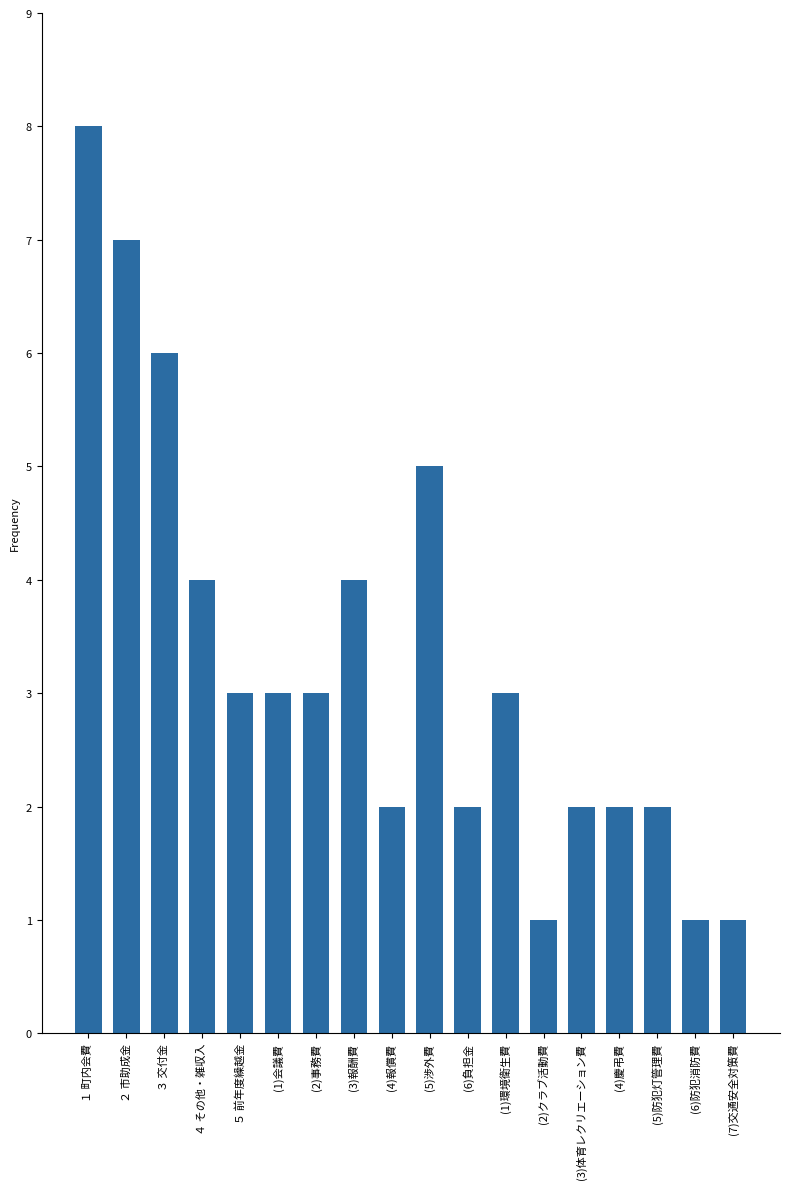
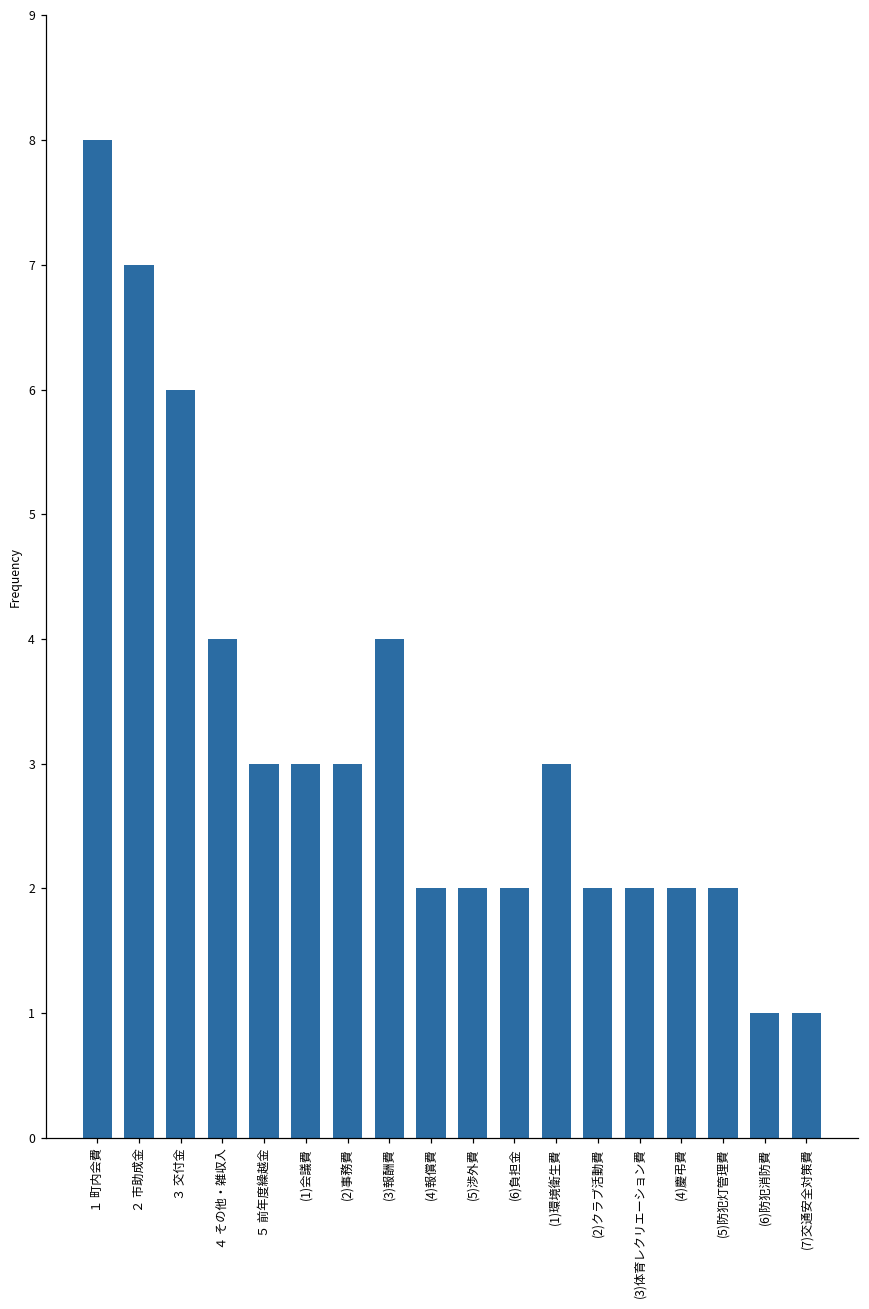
(5)渉外費: 5 -> 2
(2)クラブ活動費: 1 -> 2
